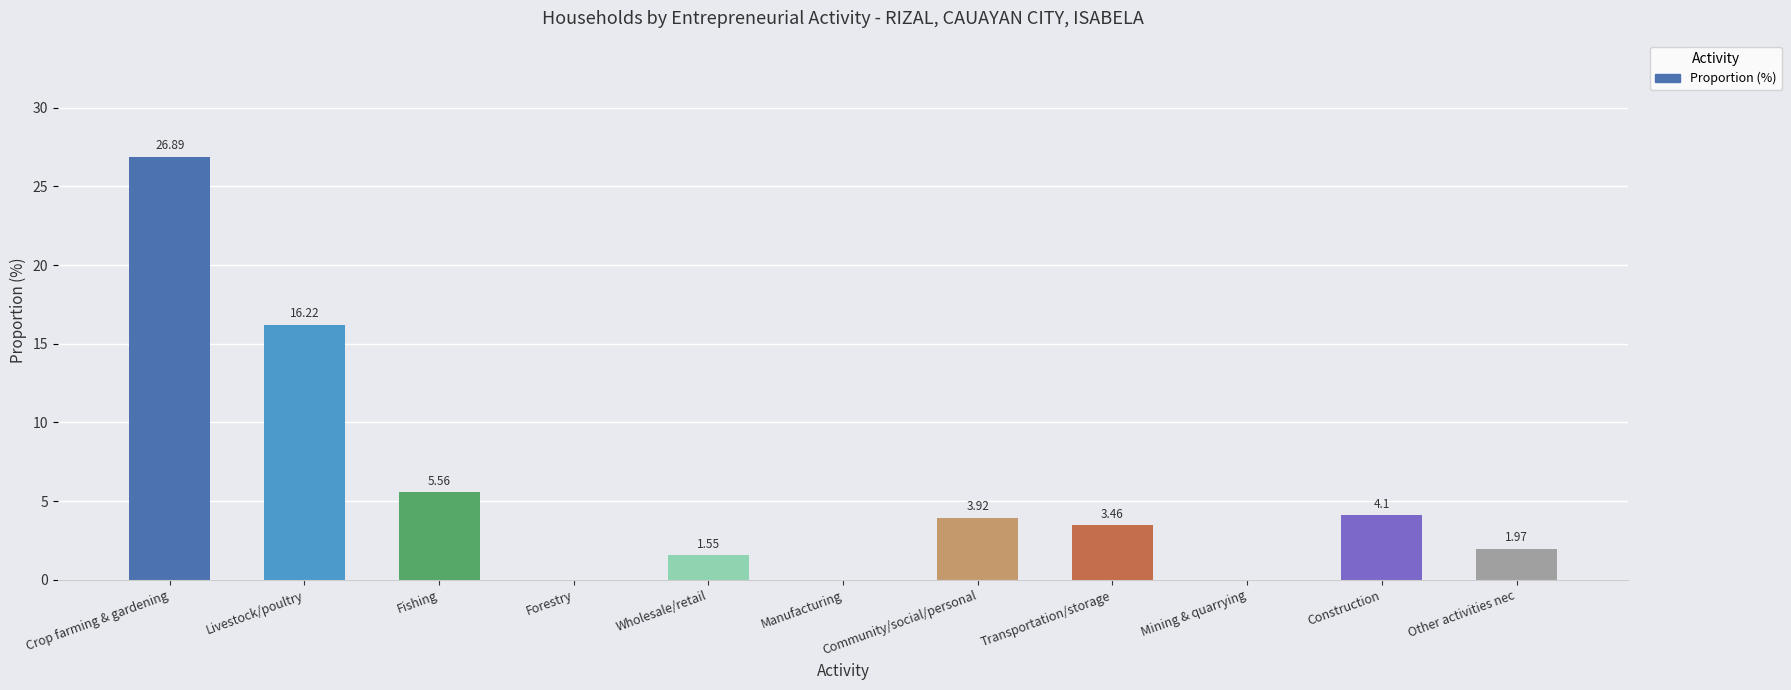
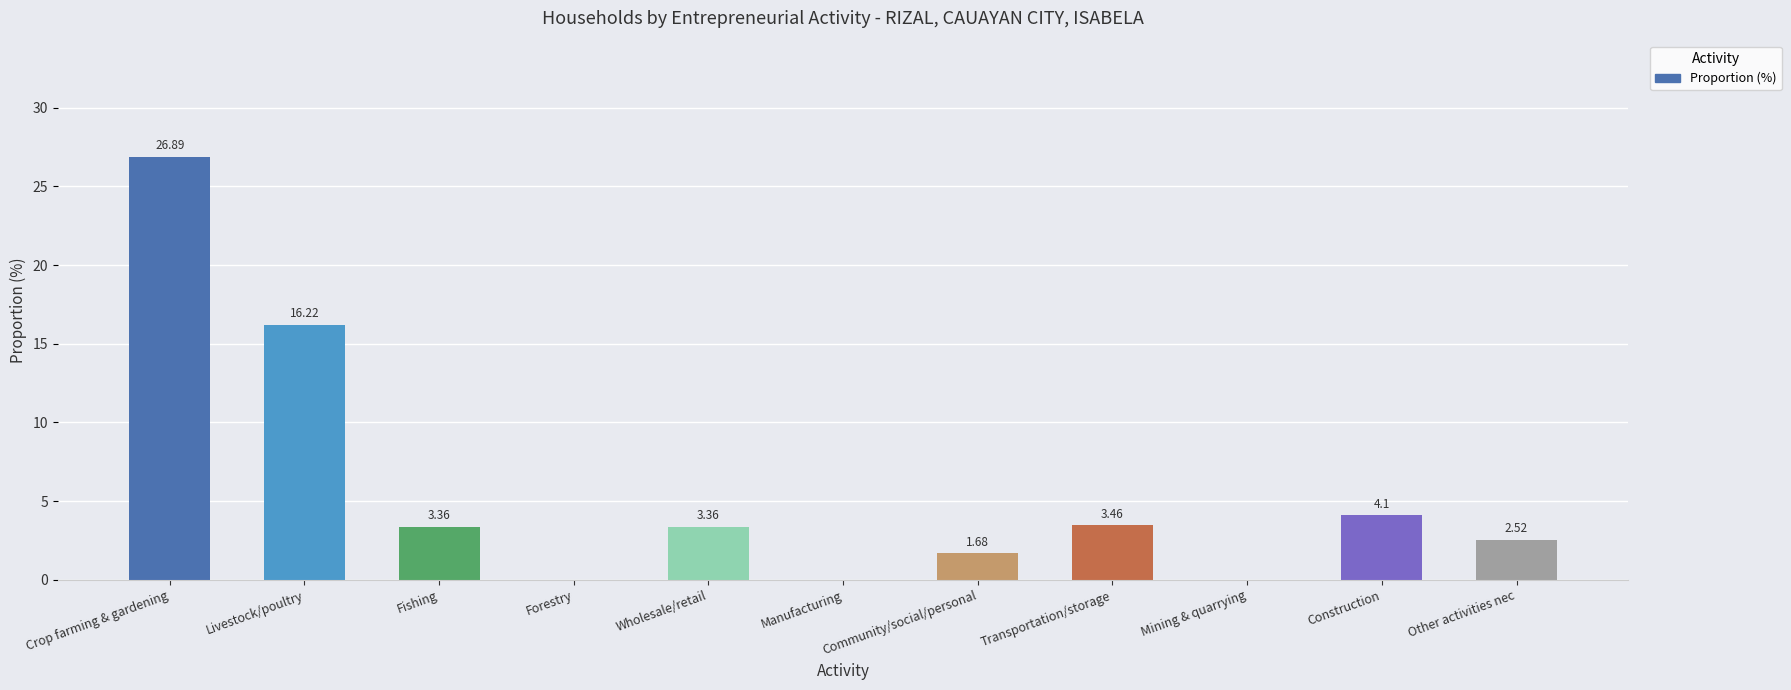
Fishing: 5.56 -> 3.36
Wholesale/retail: 1.55 -> 3.36
Community/social/personal: 3.92 -> 1.68
Other activities nec: 1.97 -> 2.52
